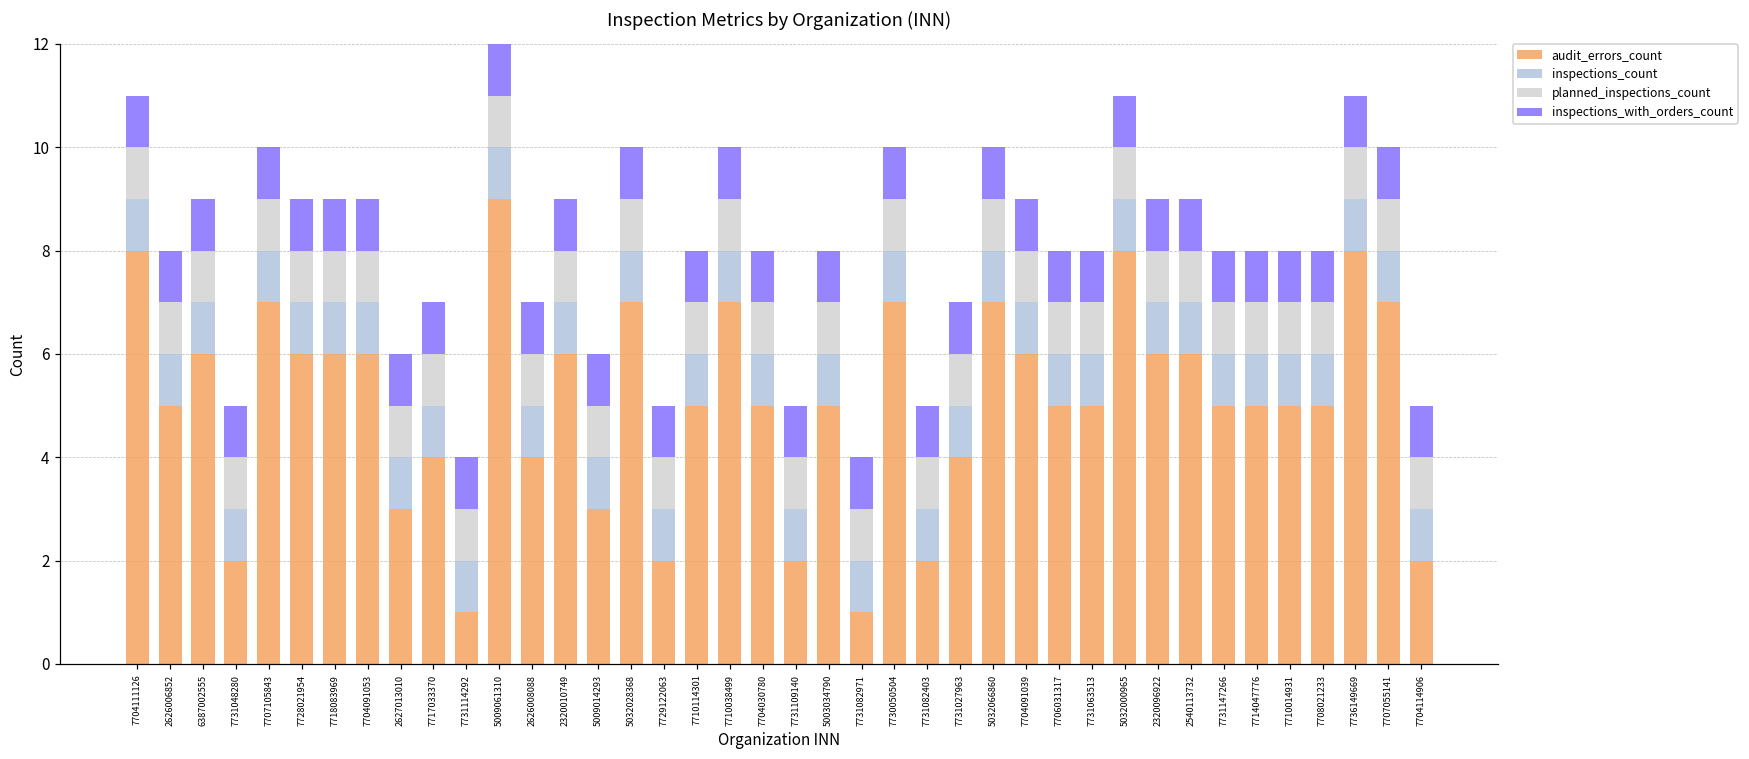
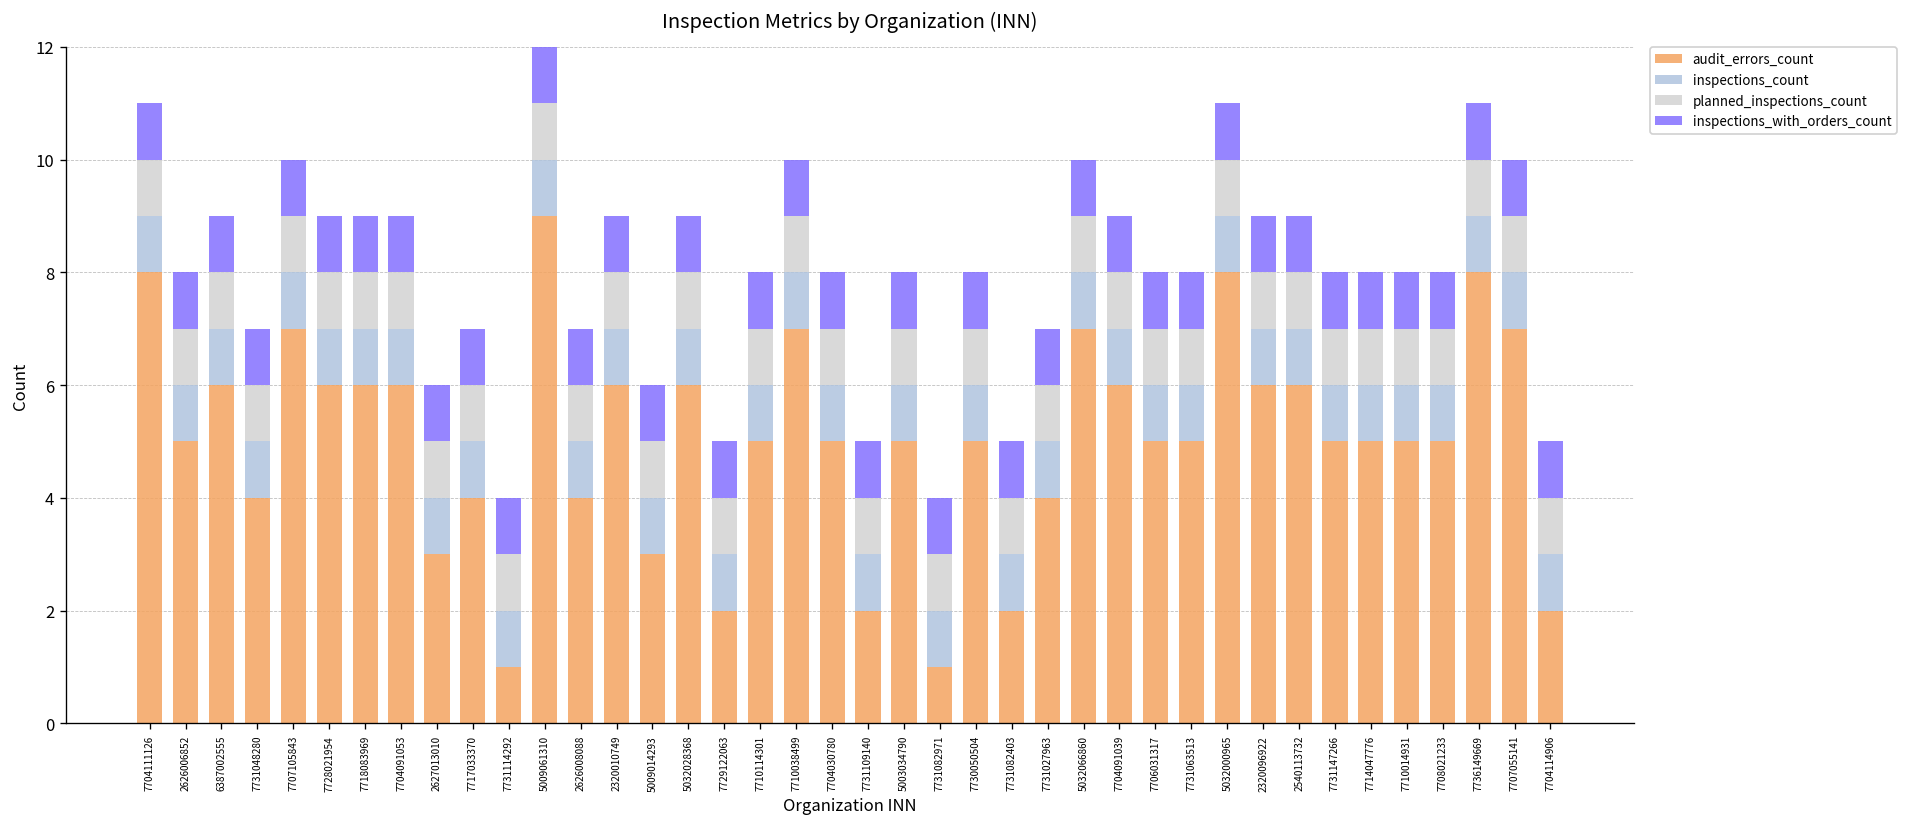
audit_errors_count, 7731048280: 2 -> 4
audit_errors_count, 5032028368: 7 -> 6
audit_errors_count, 7730050504: 7 -> 5
